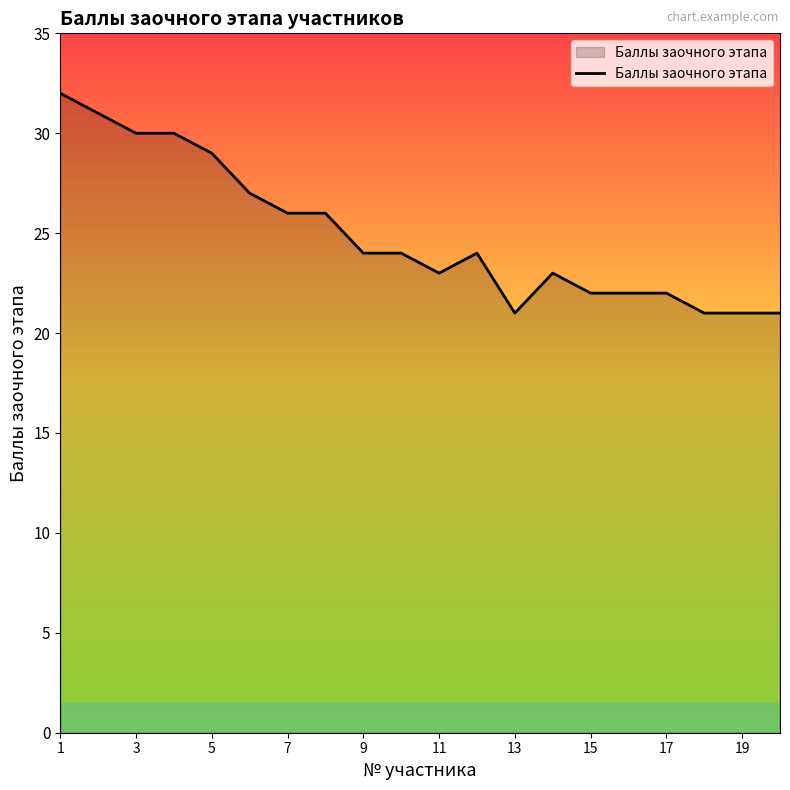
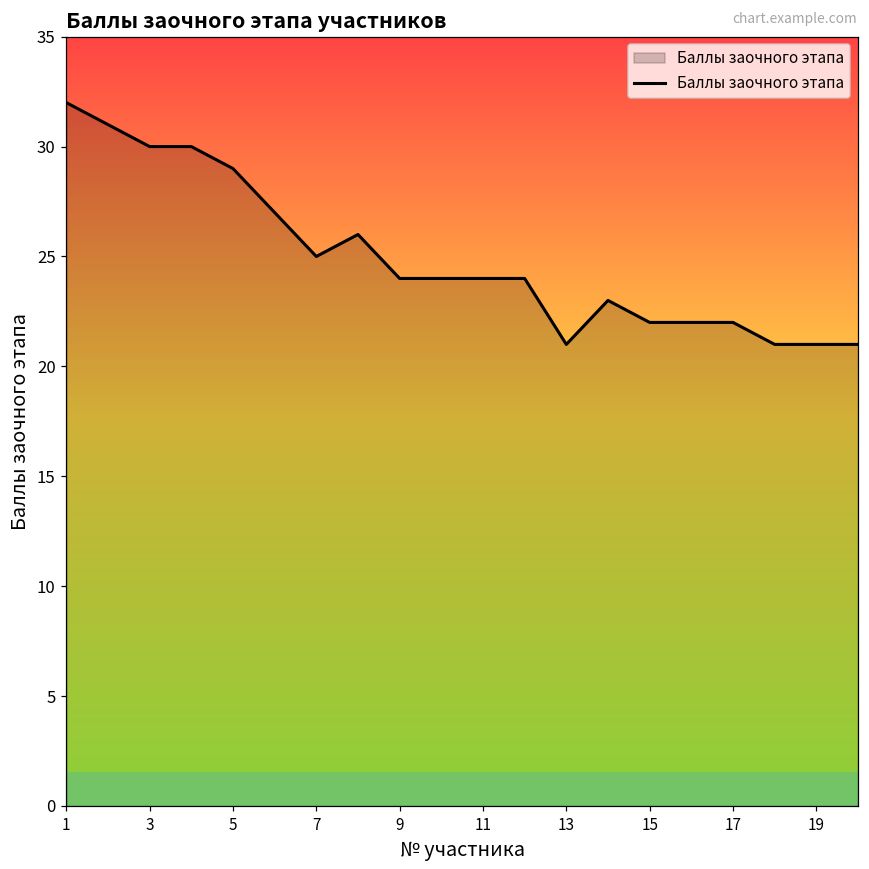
7: 26 -> 25
11: 23 -> 24
